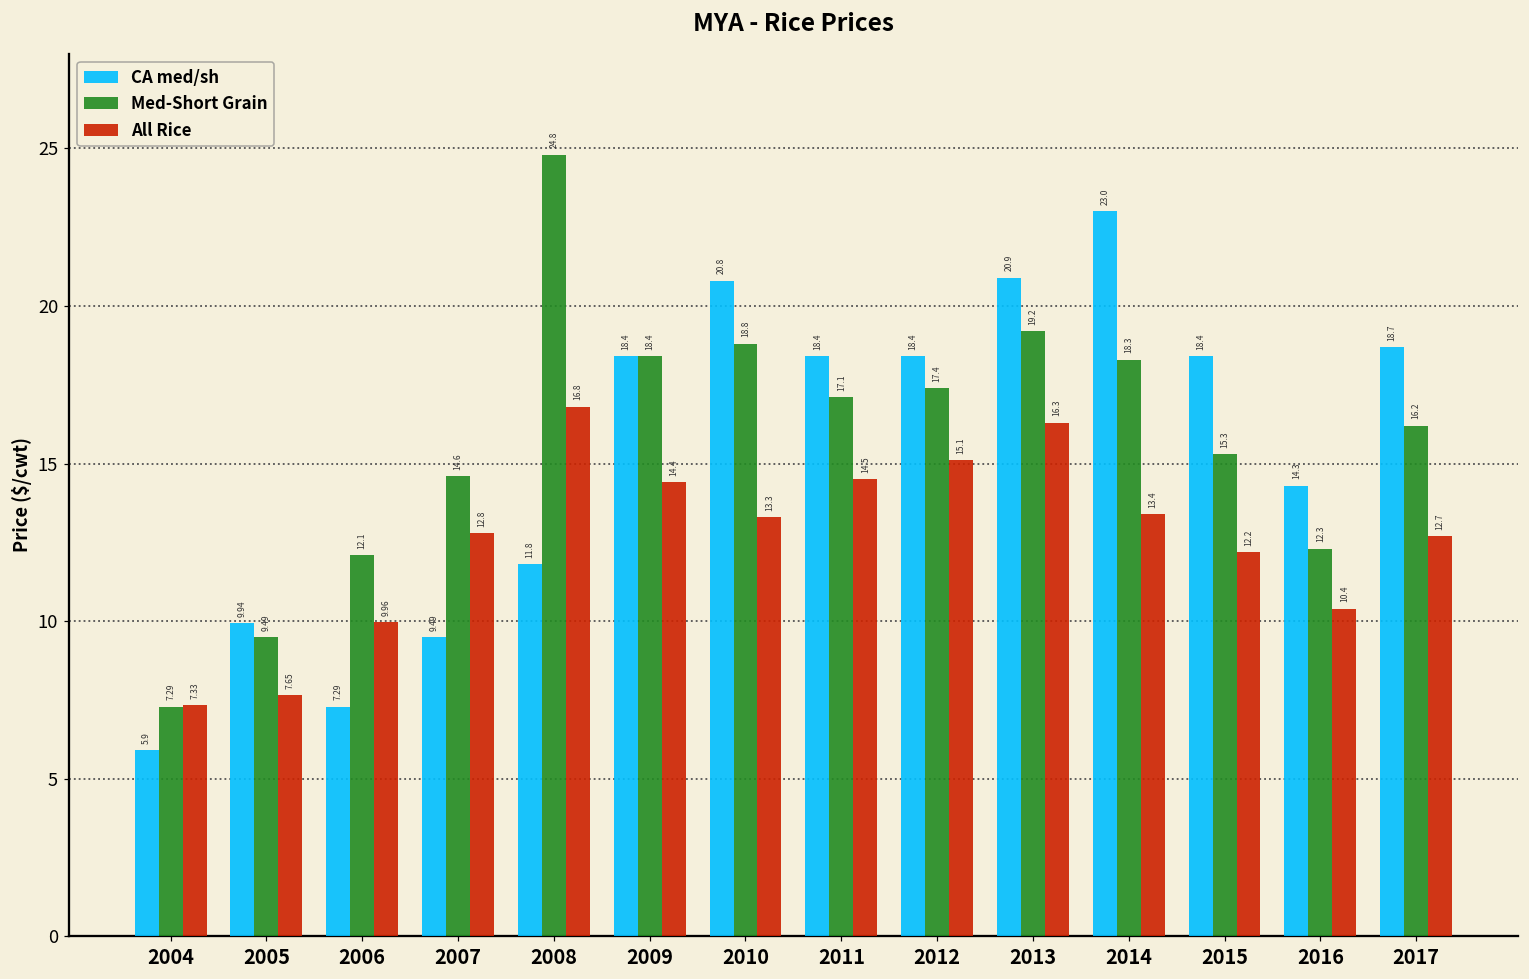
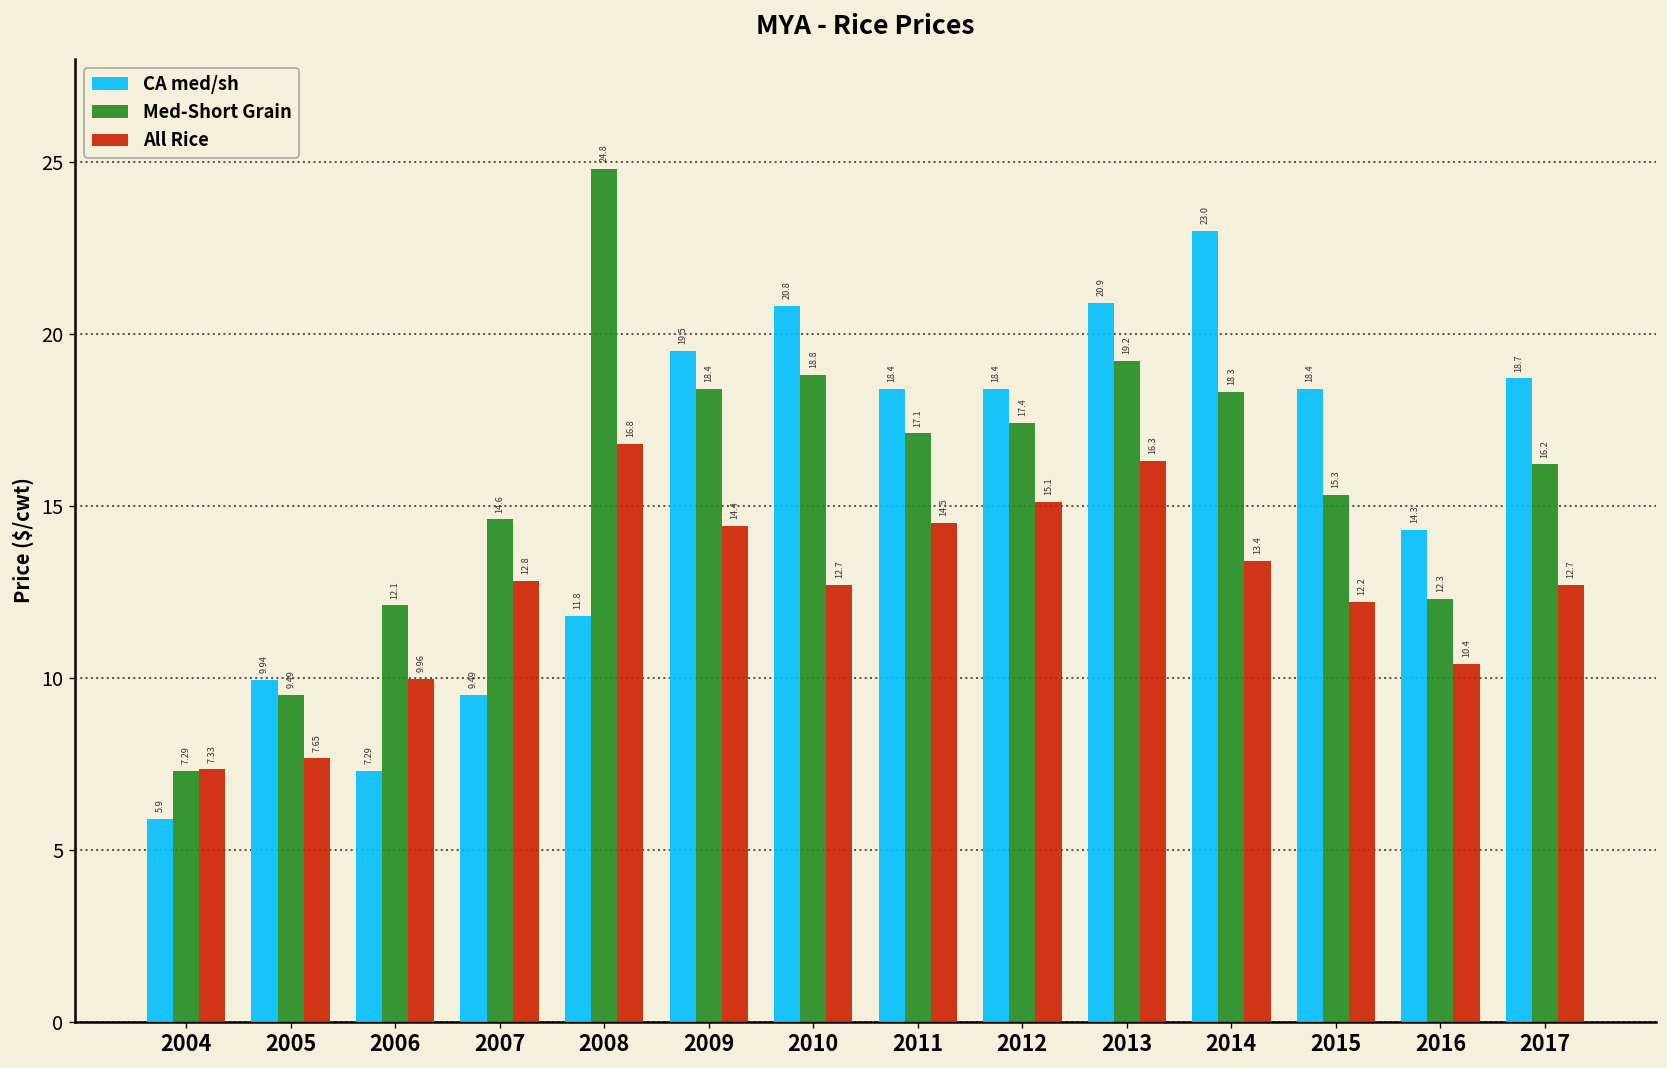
CA med/sh, 2009: 18.4 -> 19.5
All Rice, 2010: 13.3 -> 12.7
